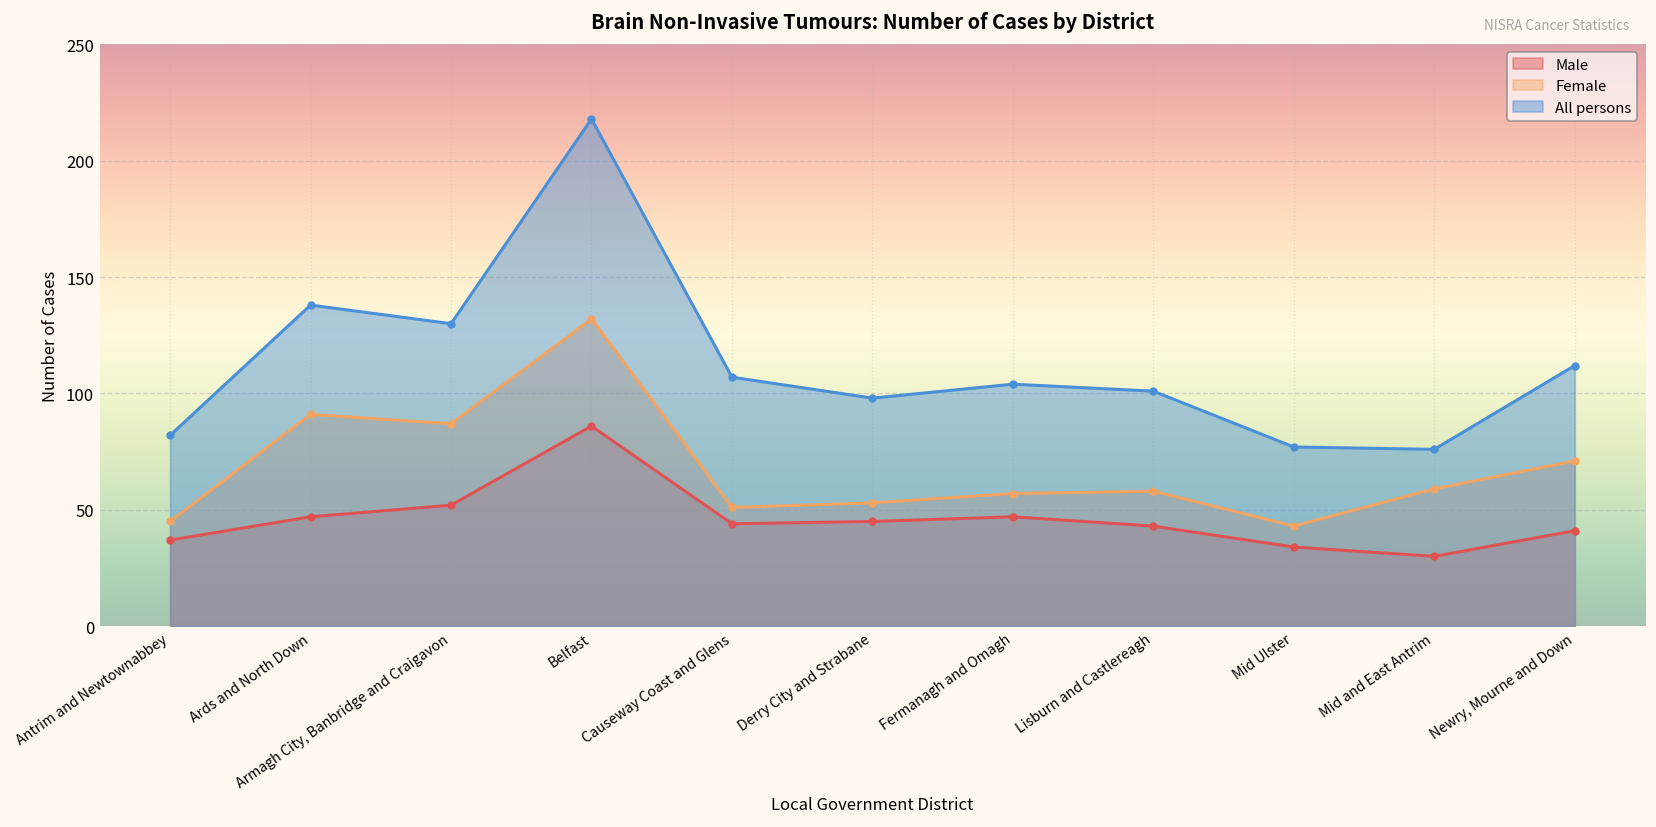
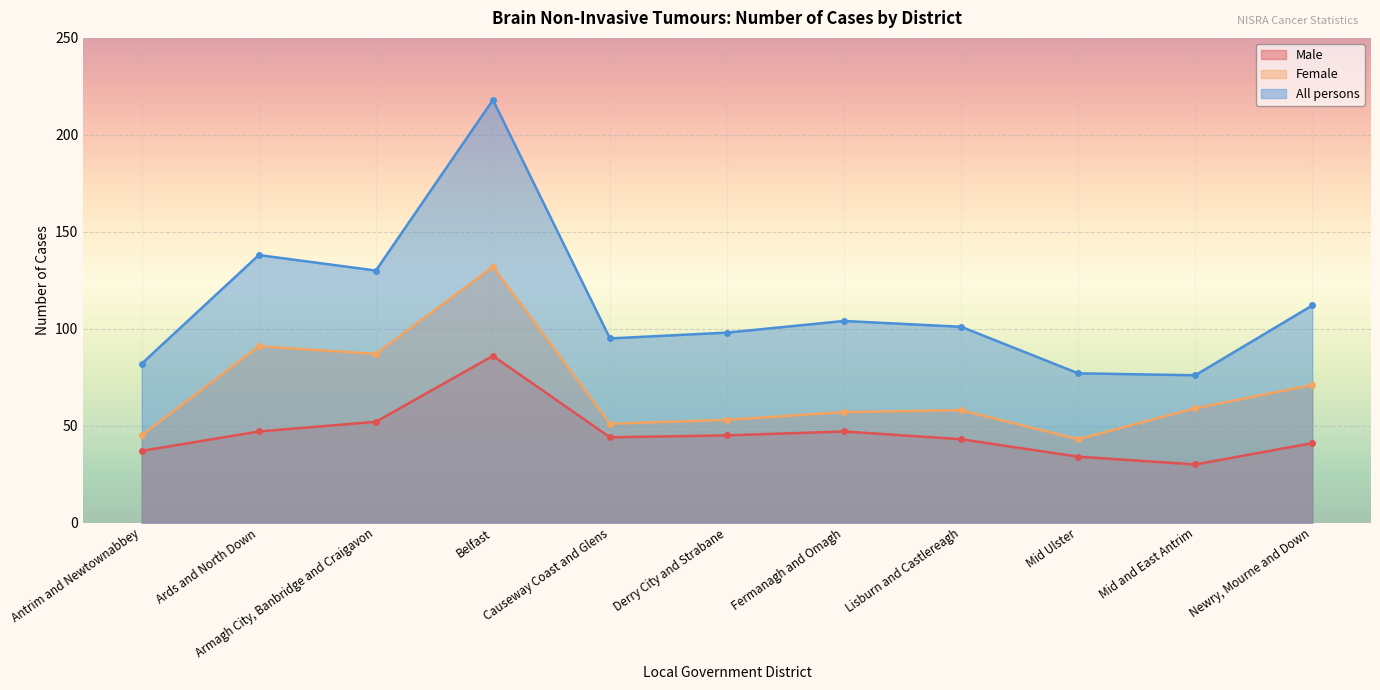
All persons, Causeway Coast and Glens: 107 -> 95
